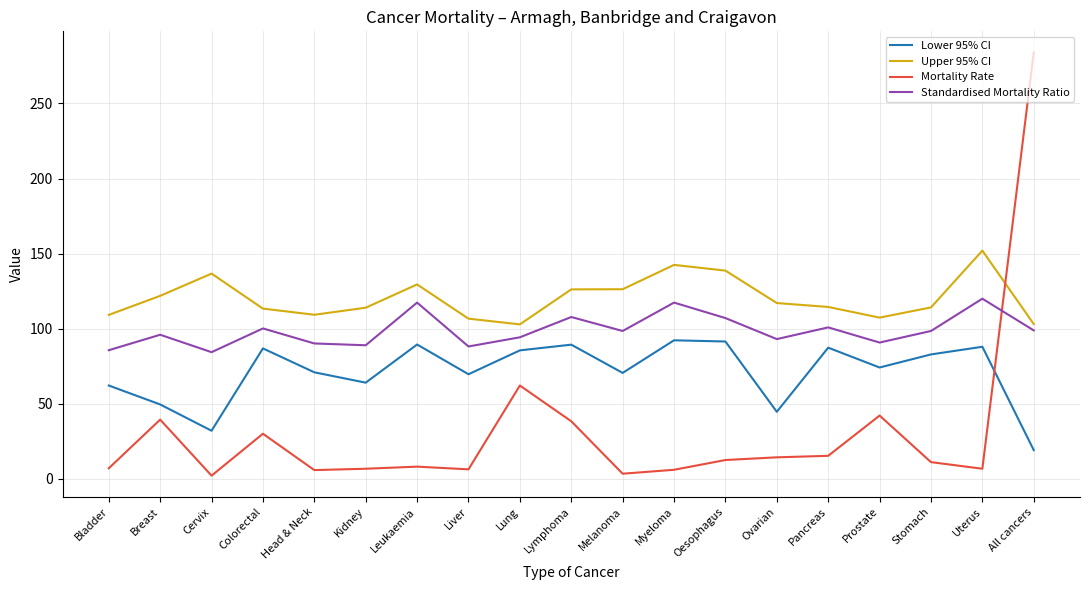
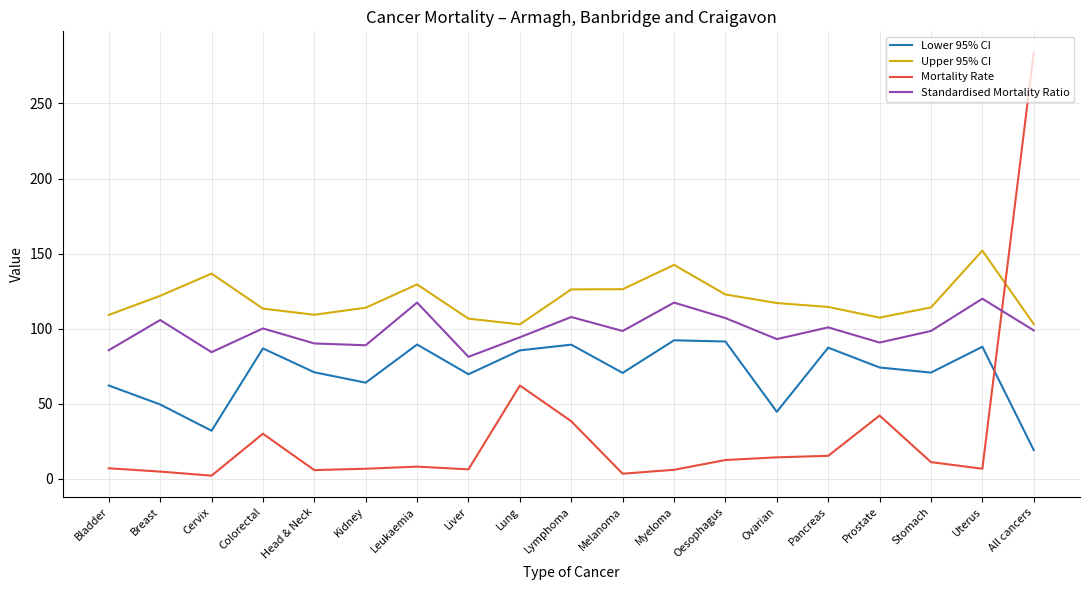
Mortality Rate, Breast: 40 -> 5
Standardised Mortality Ratio, Breast: 96 -> 106
Standardised Mortality Ratio, Liver: 88 -> 81
Upper 95% CI, Oesophagus: 139 -> 123
Lower 95% CI, Stomach: 83 -> 71
